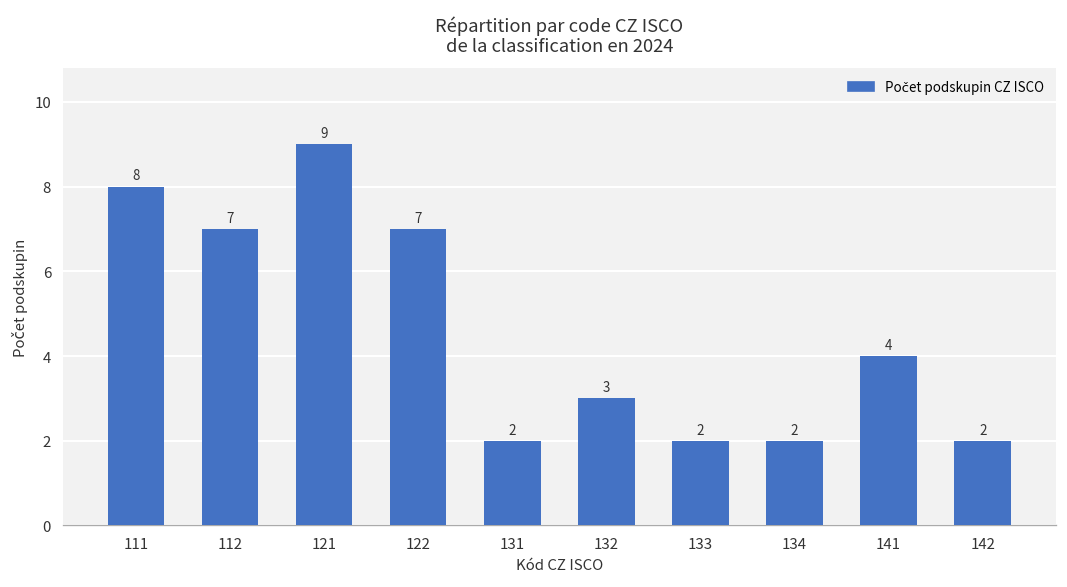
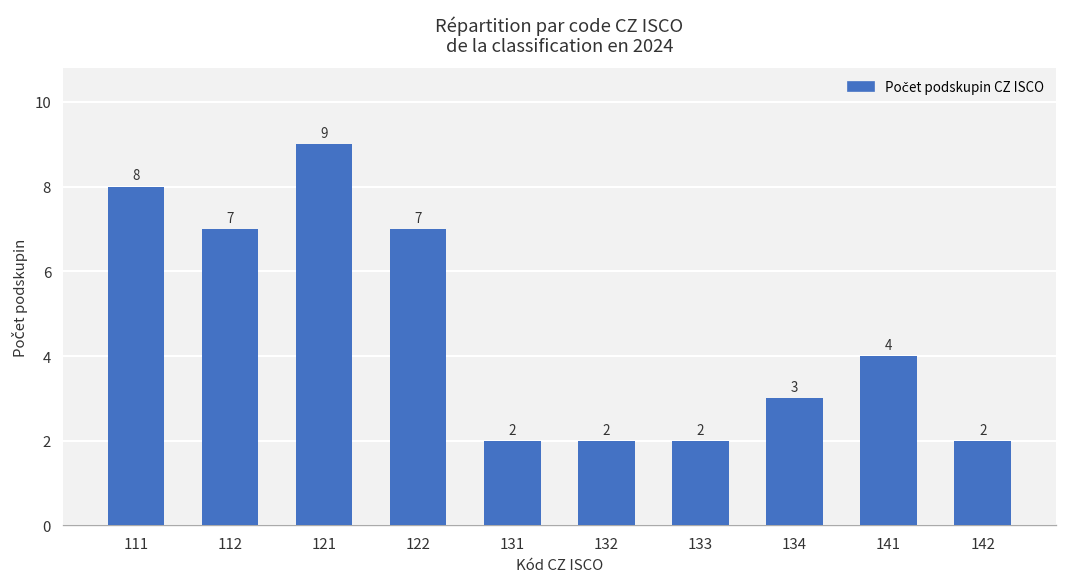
132: 3 -> 2
134: 2 -> 3
